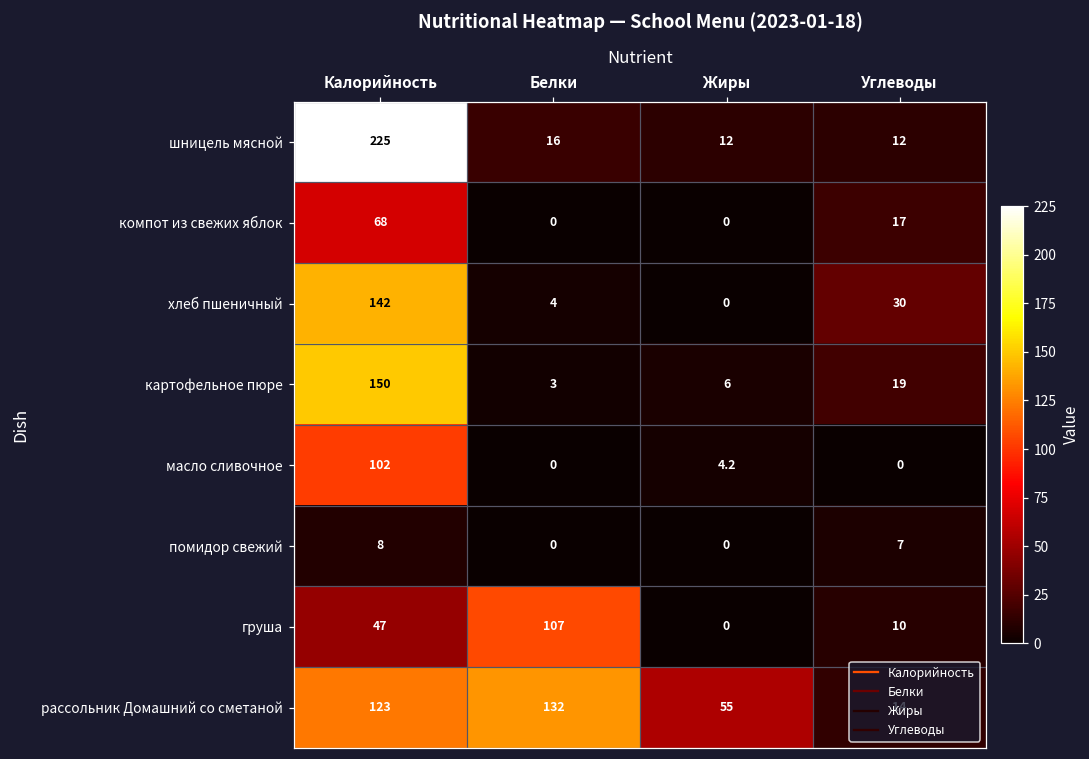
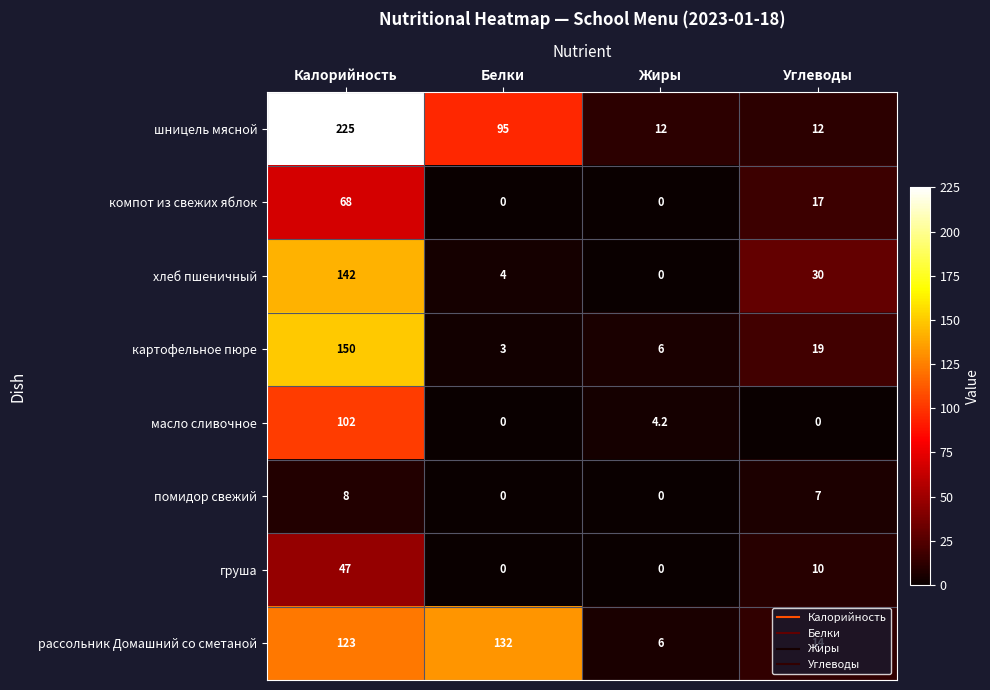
шницель мясной, Белки: 16 -> 95
груша, Белки: 107 -> 0
рассольник Домашний со сметаной, Жиры: 55 -> 6
